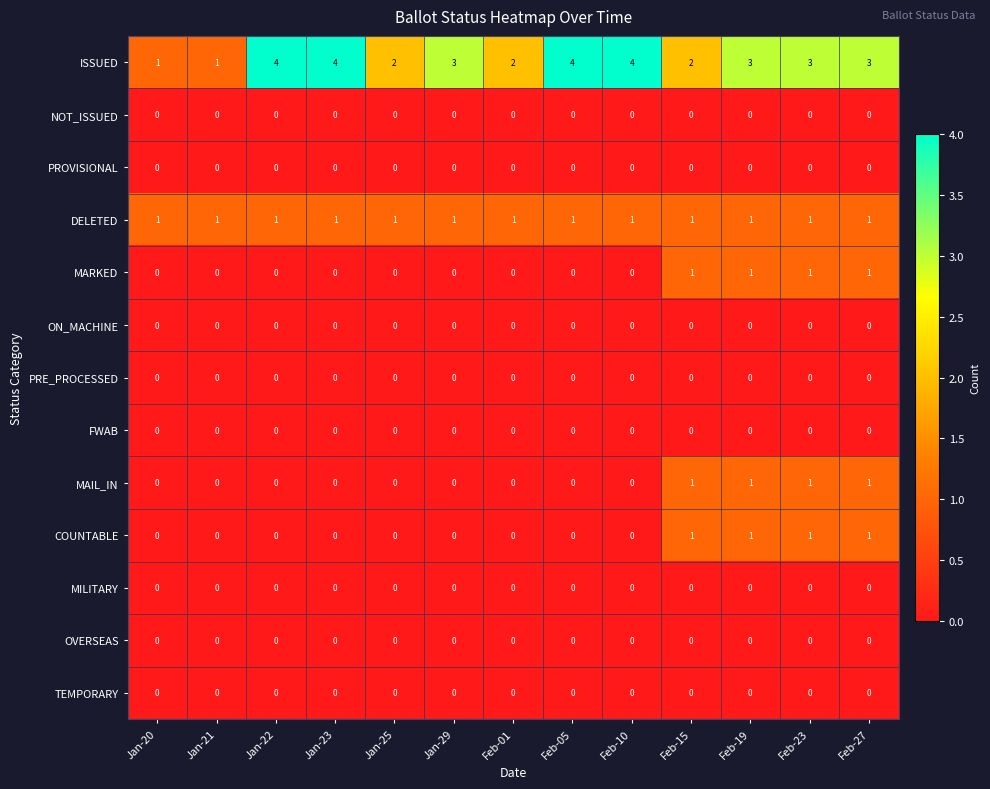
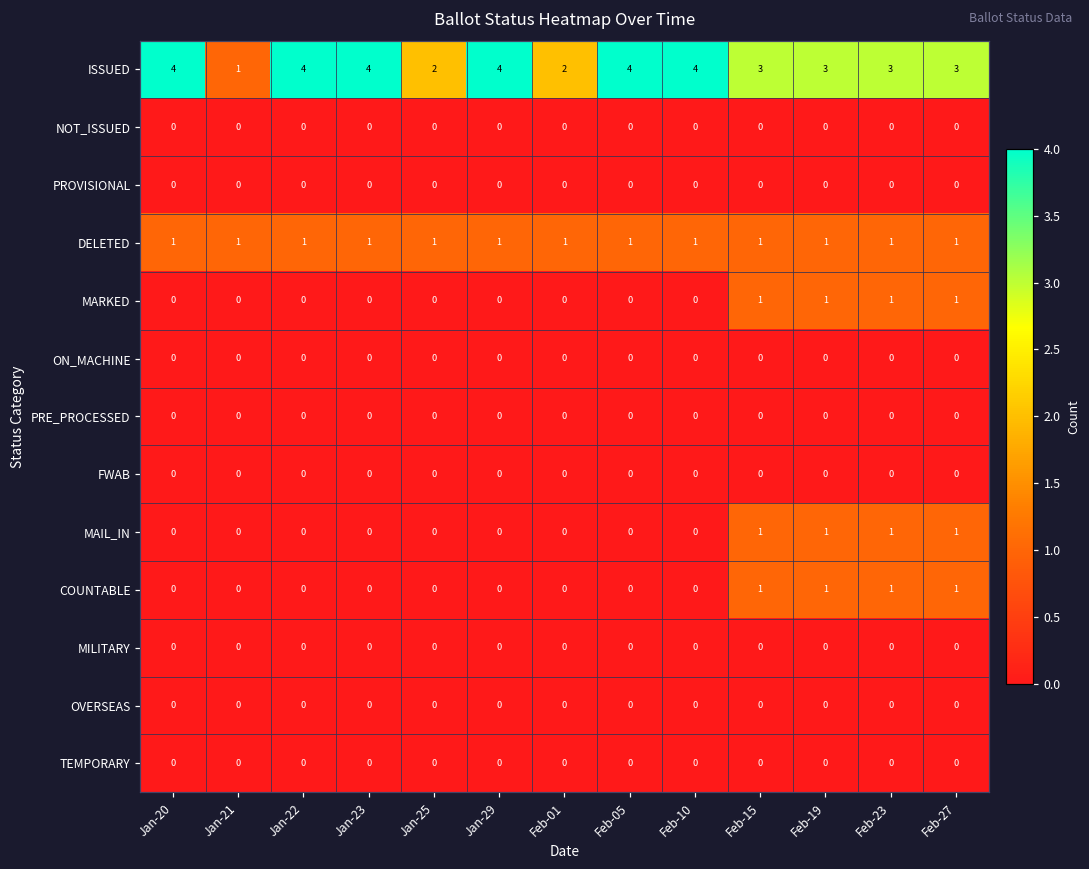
ISSUED, Jan-20: 1 -> 4
ISSUED, Jan-29: 3 -> 4
ISSUED, Feb-15: 2 -> 3
